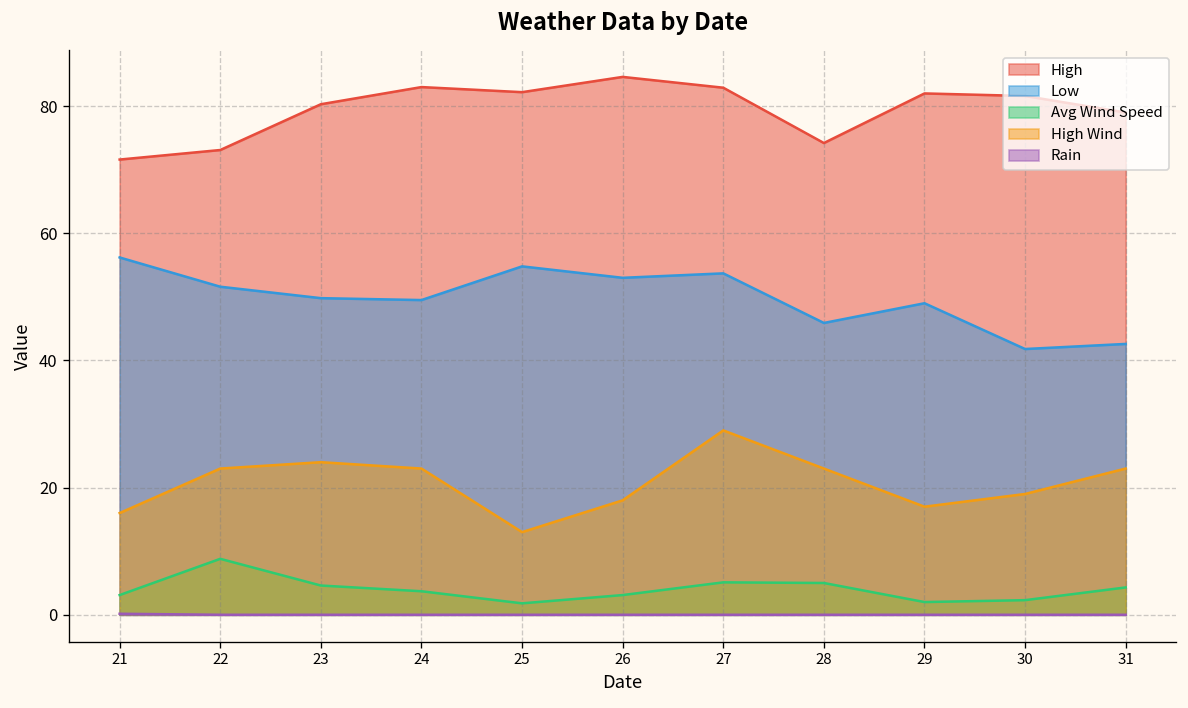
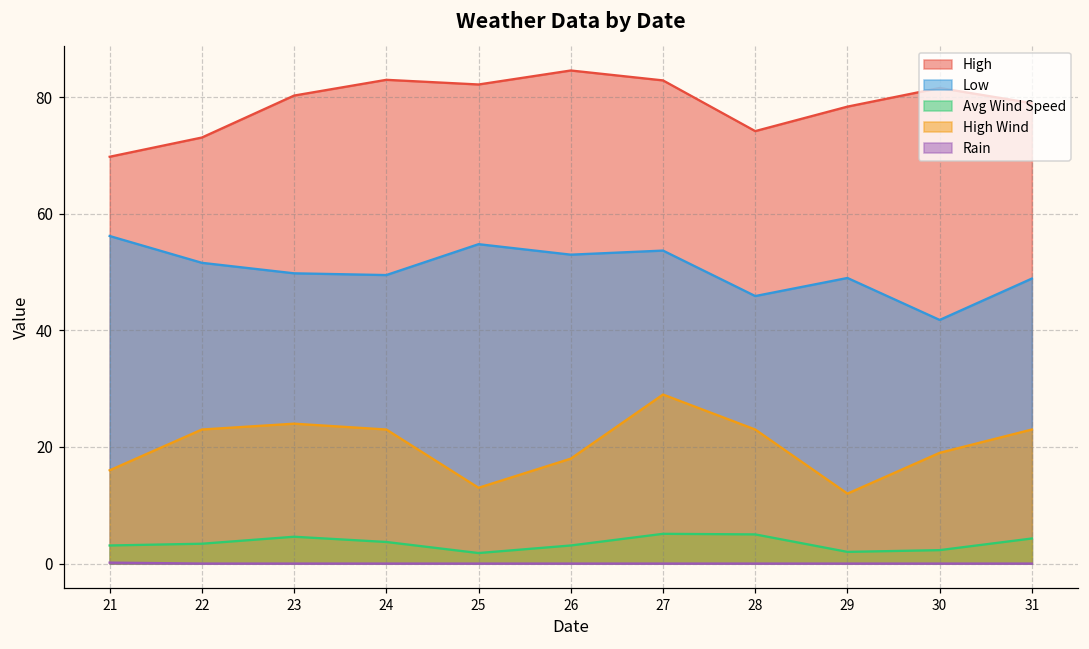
High, 21: 72 -> 70
Avg Wind Speed, 22: 9 -> 3
High, 29: 82 -> 78
High Wind, 29: 17 -> 12
Low, 31: 43 -> 49
